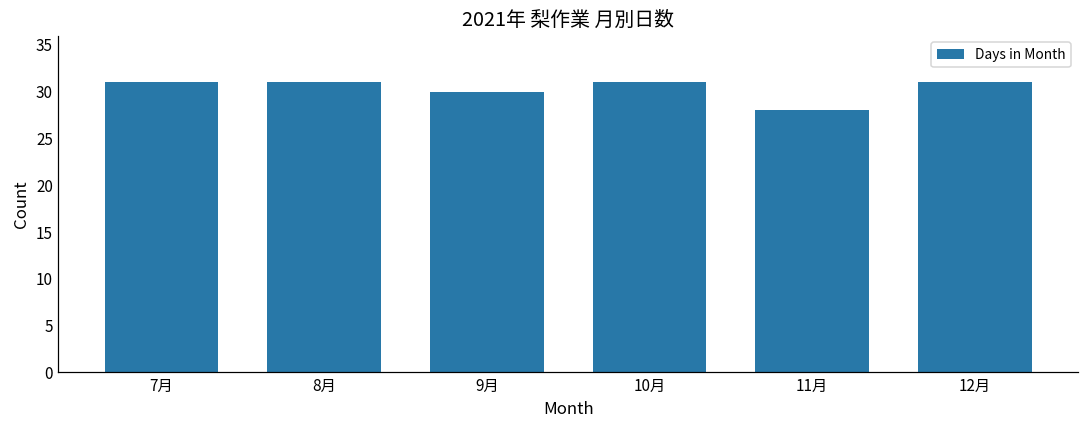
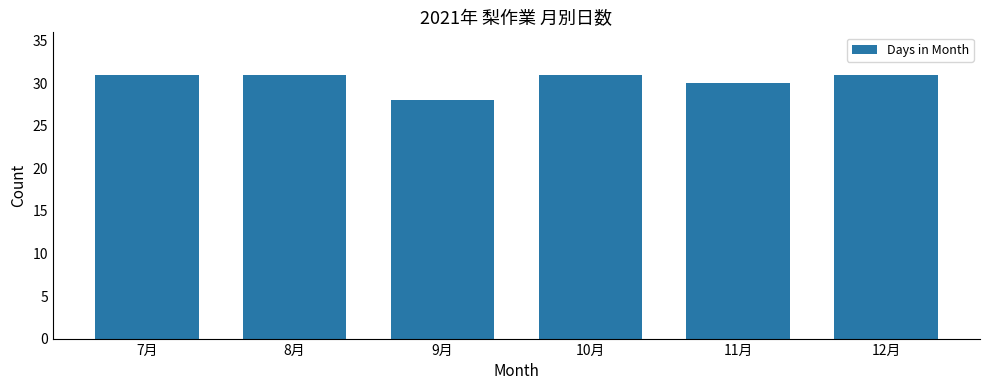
9月: 30 -> 28
11月: 28 -> 30
